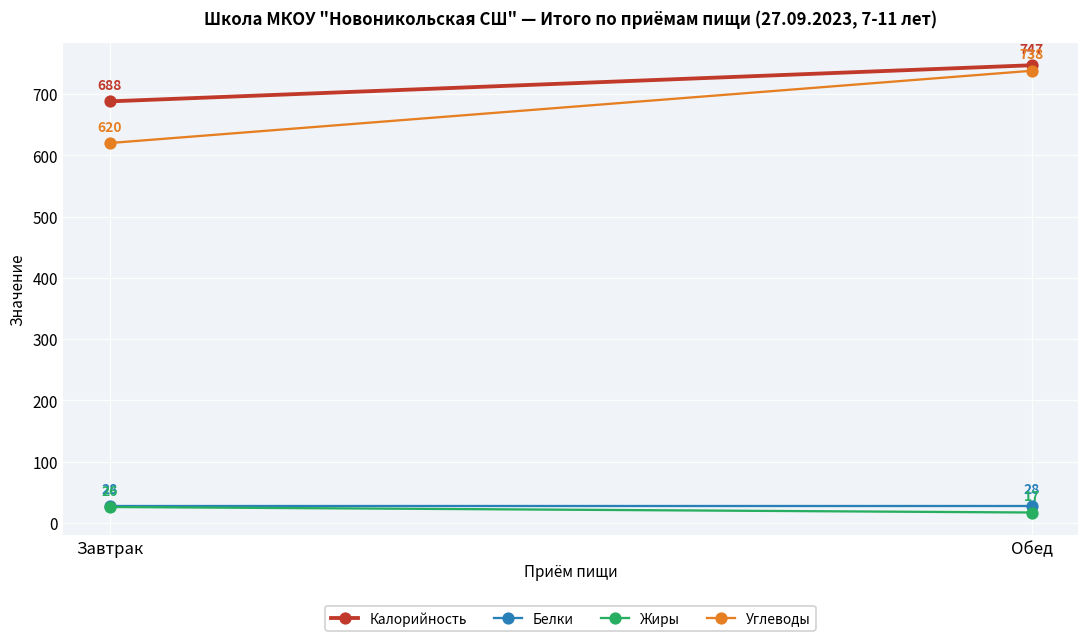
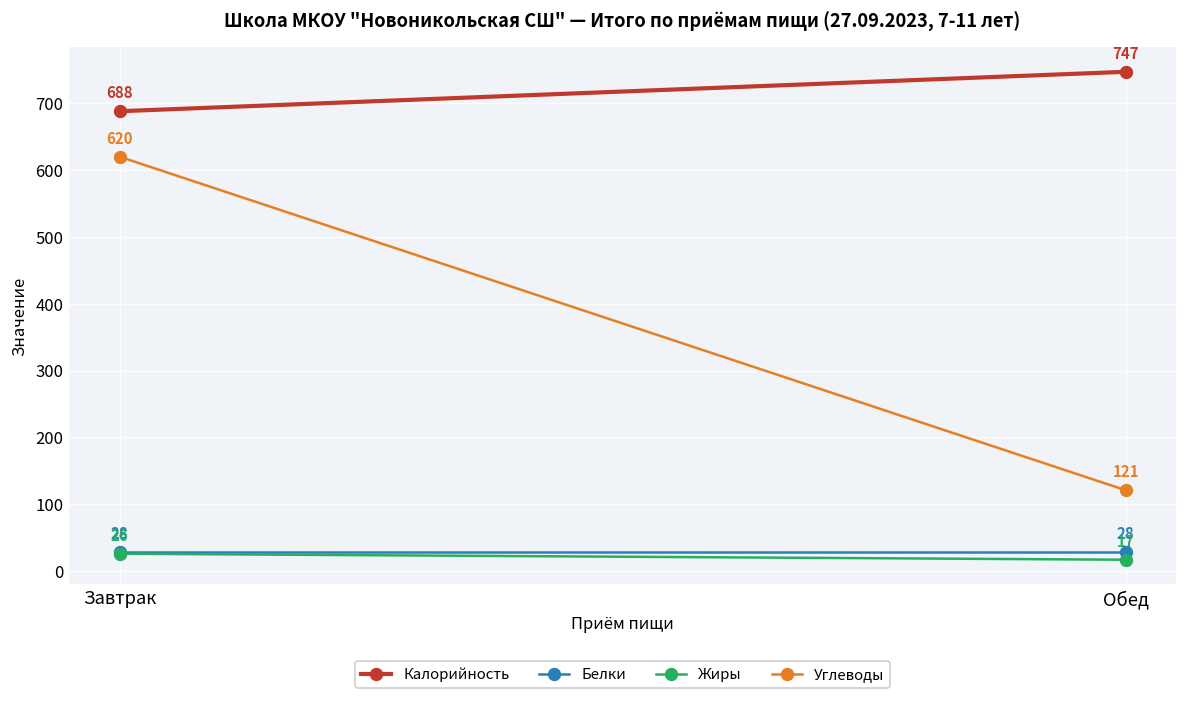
Углеводы, Обед: 738 -> 121
